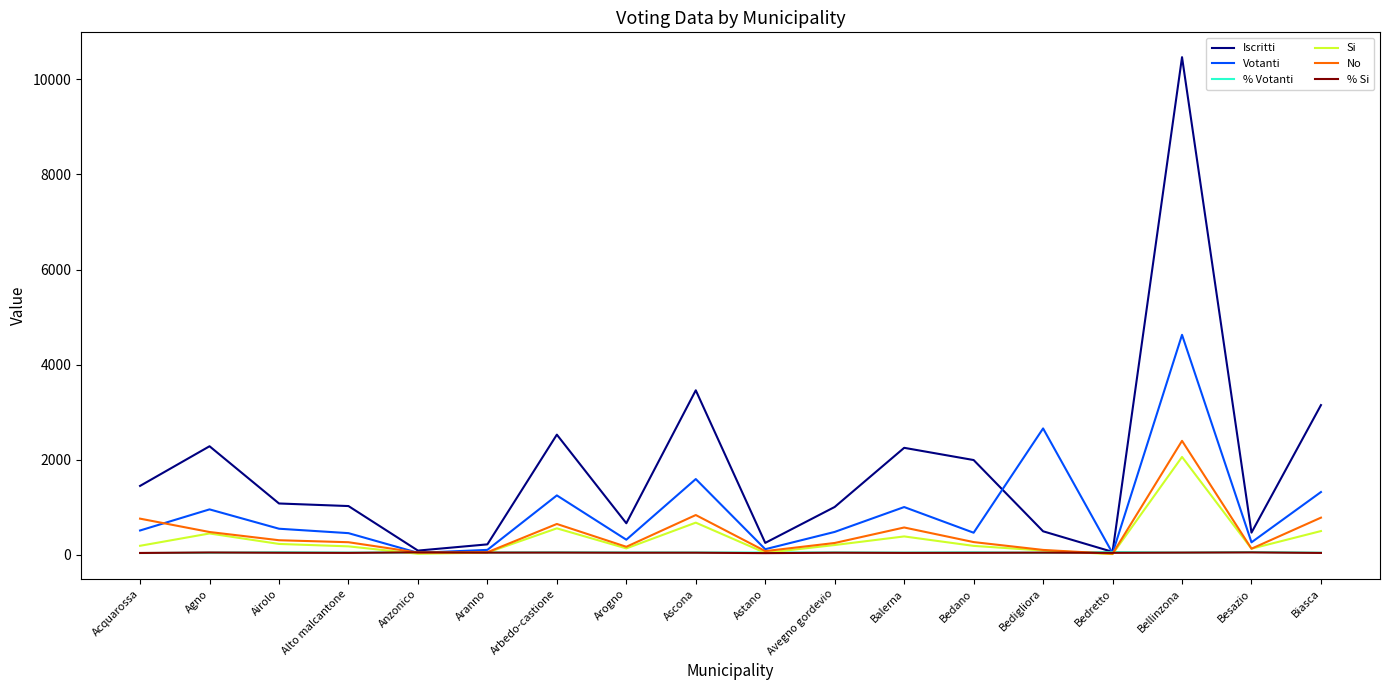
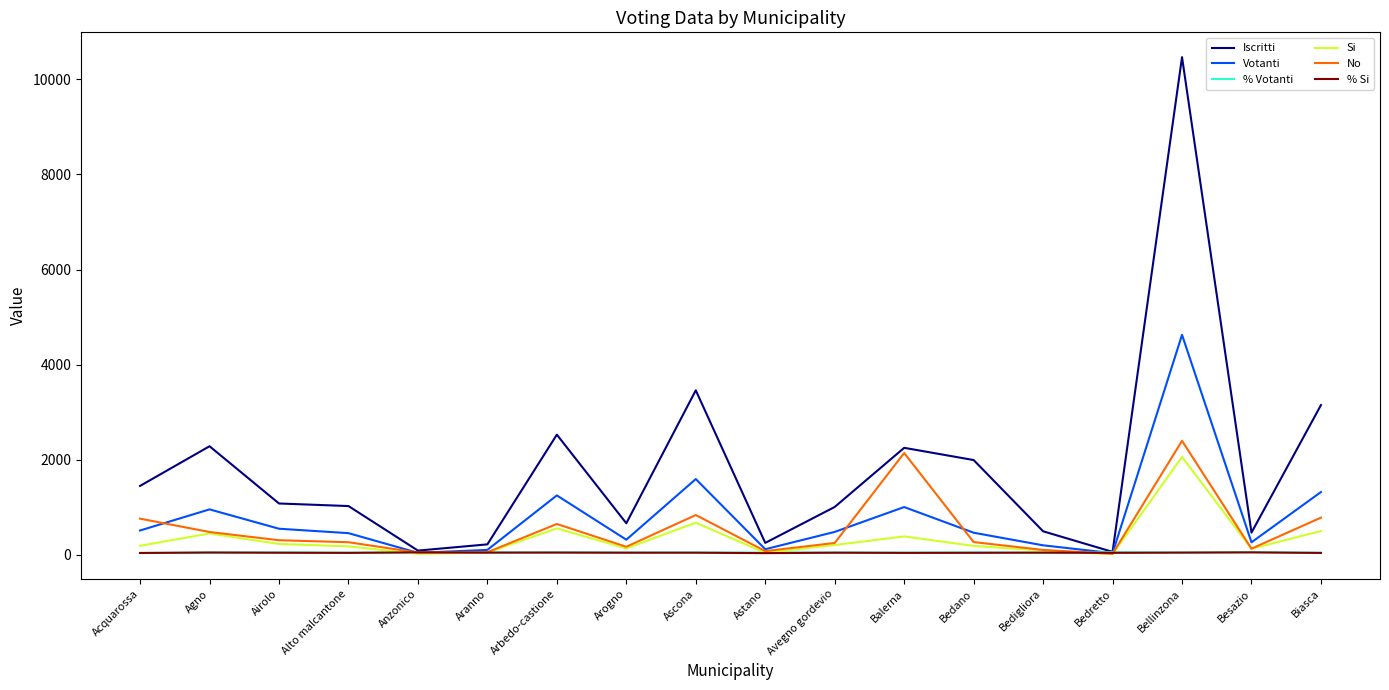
No, Balerna: 600 -> 2100
Votanti, Bedigliora: 2700 -> 200
